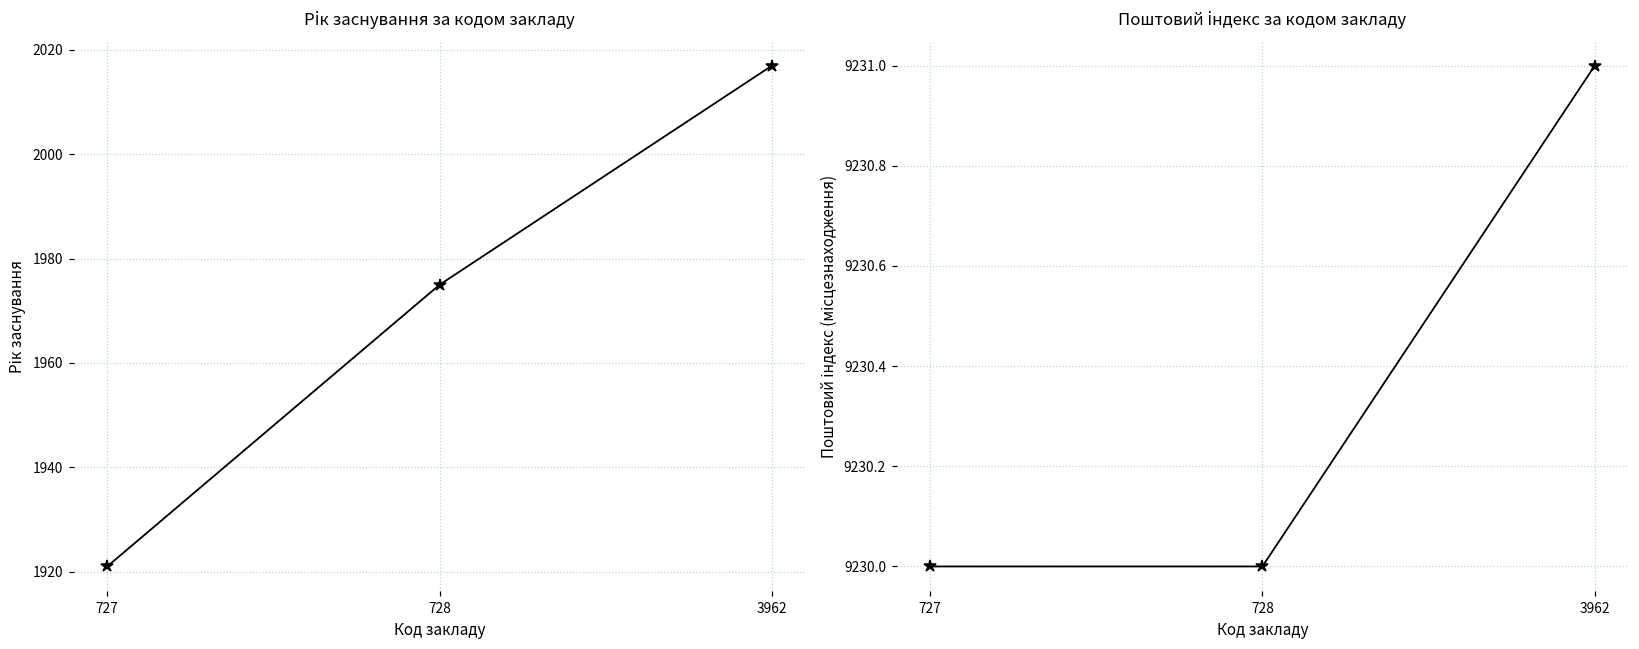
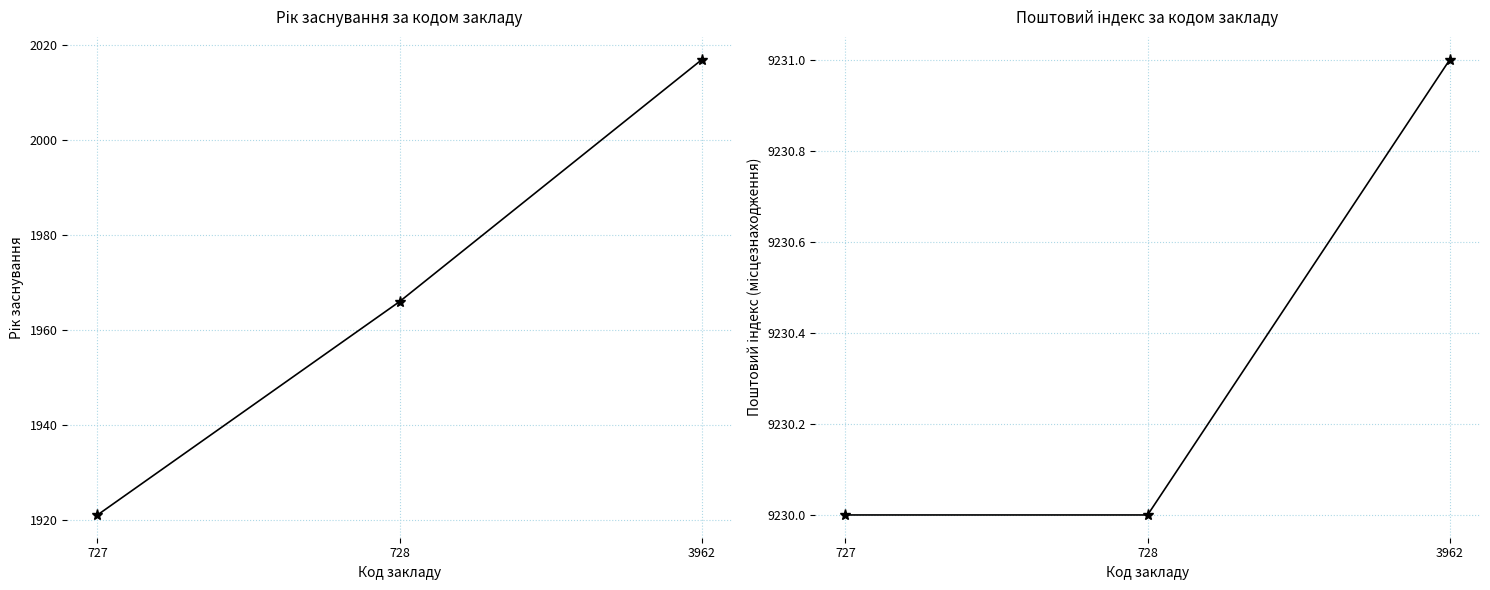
Рік заснування за кодом закладу, 728: 1975 -> 1966
